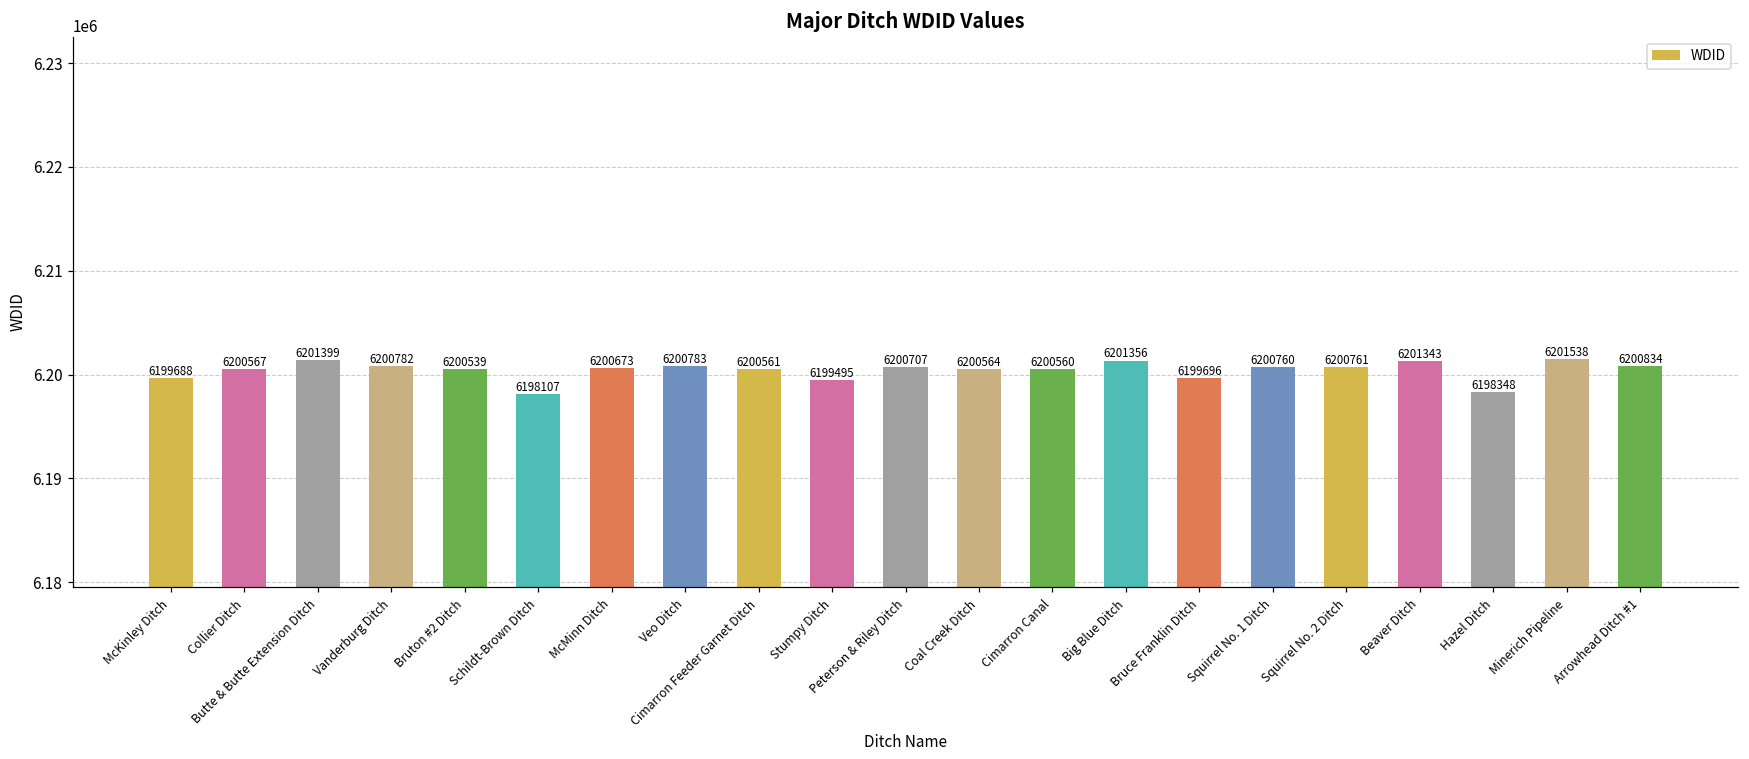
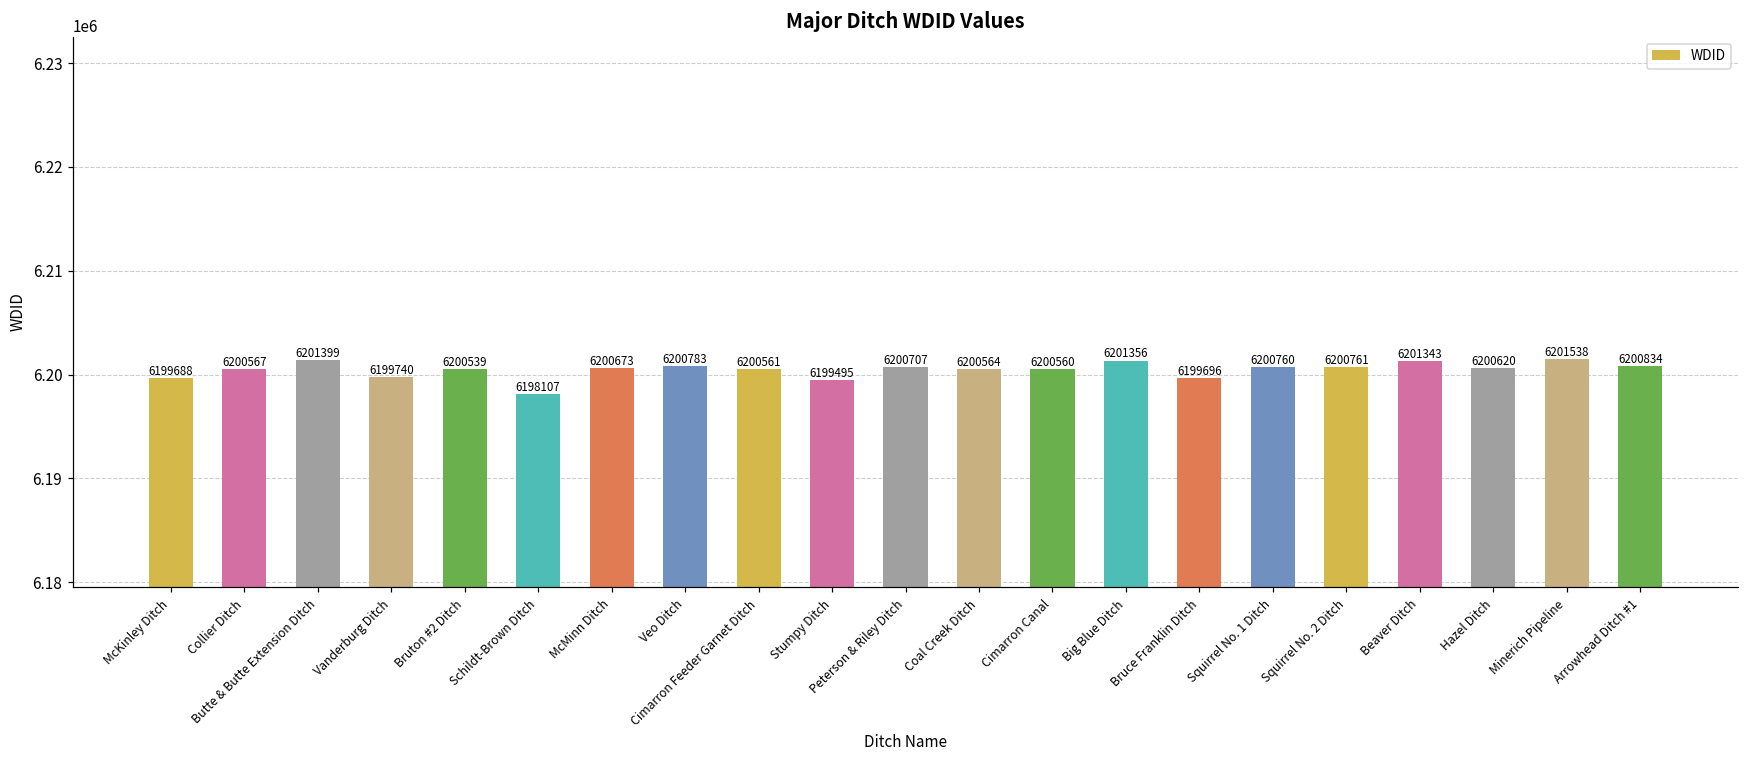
Vanderburg Ditch: 6200782 -> 6199740
Hazel Ditch: 6198348 -> 6200620
